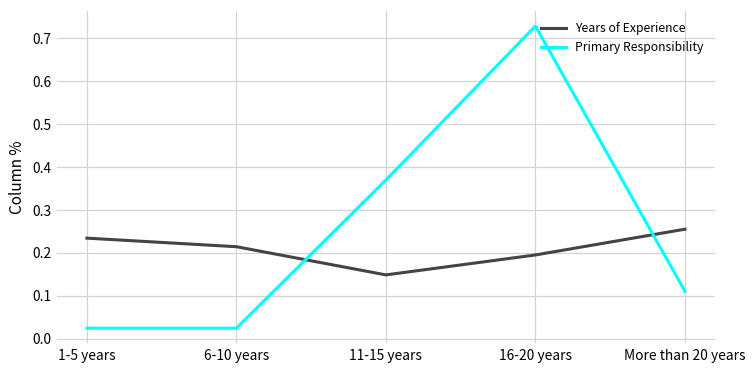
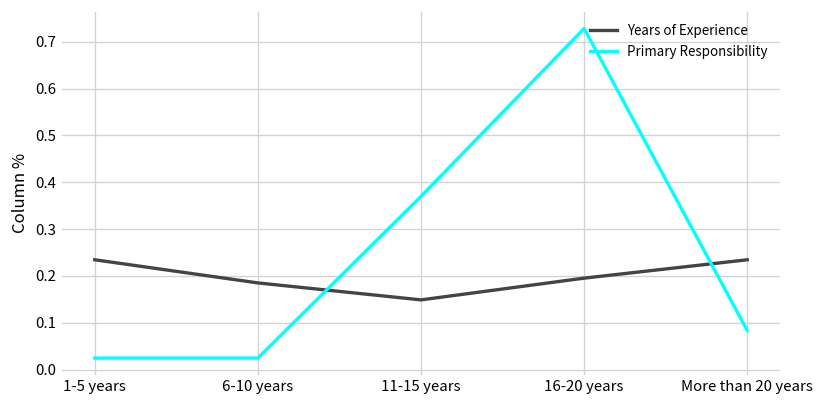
Years of Experience, 6-10 years: 0.21 -> 0.19
Years of Experience, More than 20 years: 0.26 -> 0.23
Primary Responsibility, More than 20 years: 0.11 -> 0.08
